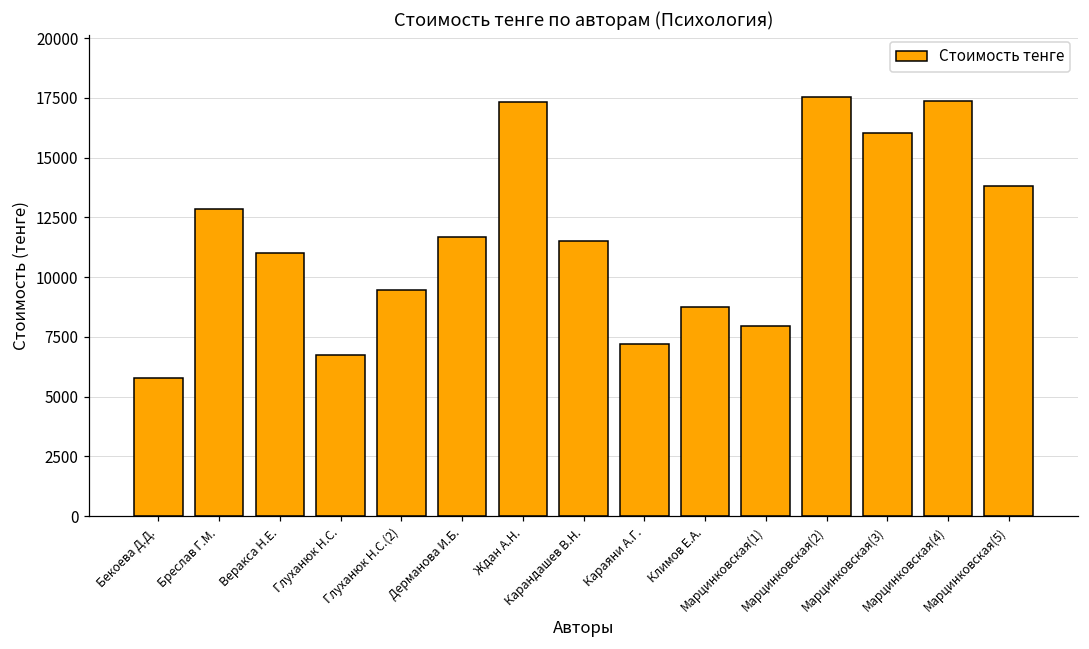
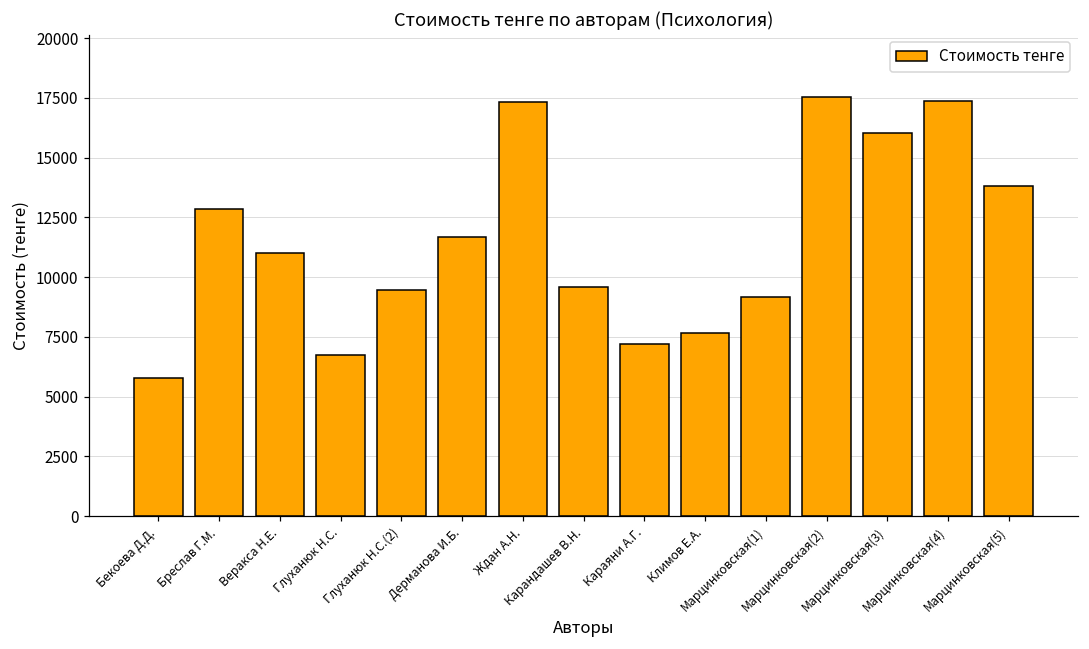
Карандашев В.Н.: 11500 -> 9600
Климов Е.А.: 8800 -> 7600
Марцинковская(1): 7900 -> 9100
